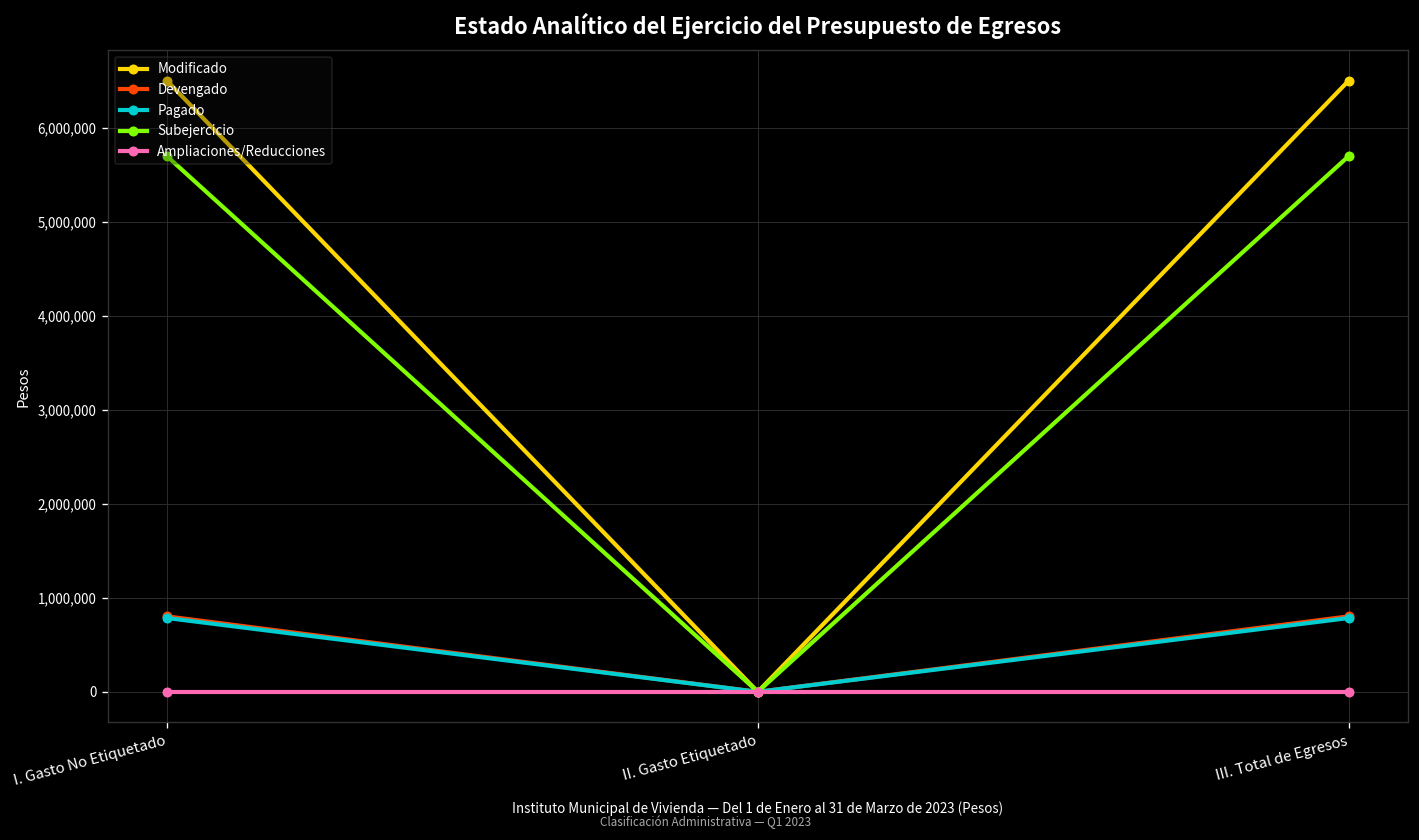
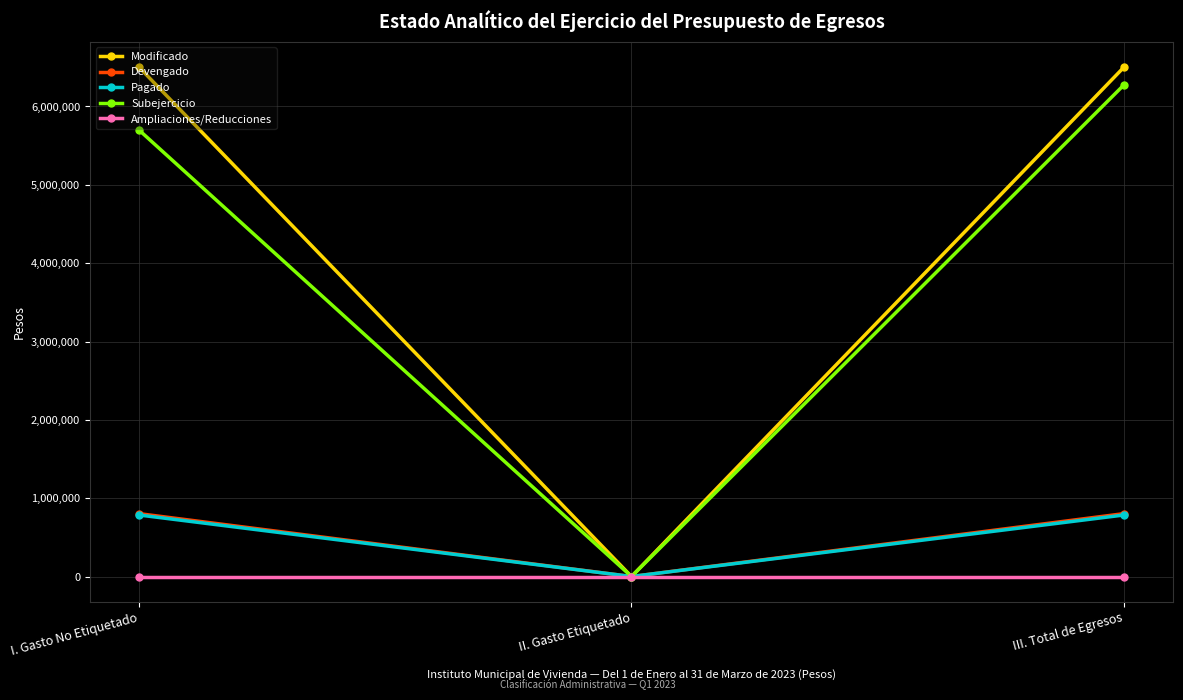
Subejercicio, III. Total de Egresos: 5,700,000 -> 6,300,000
